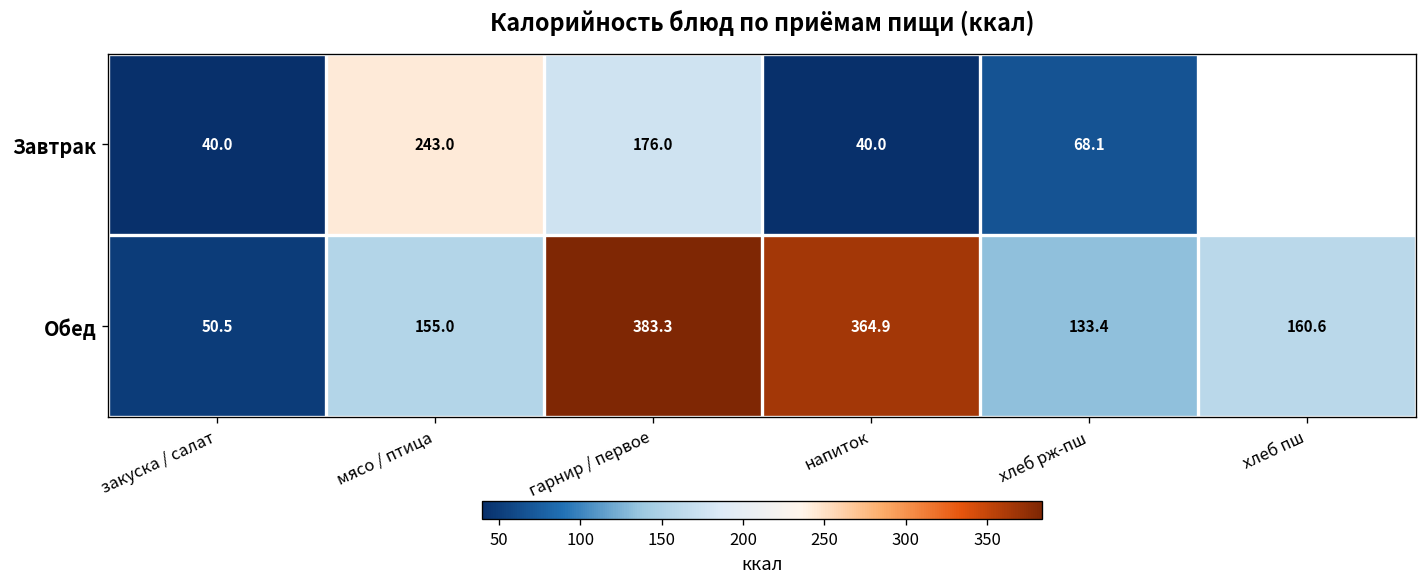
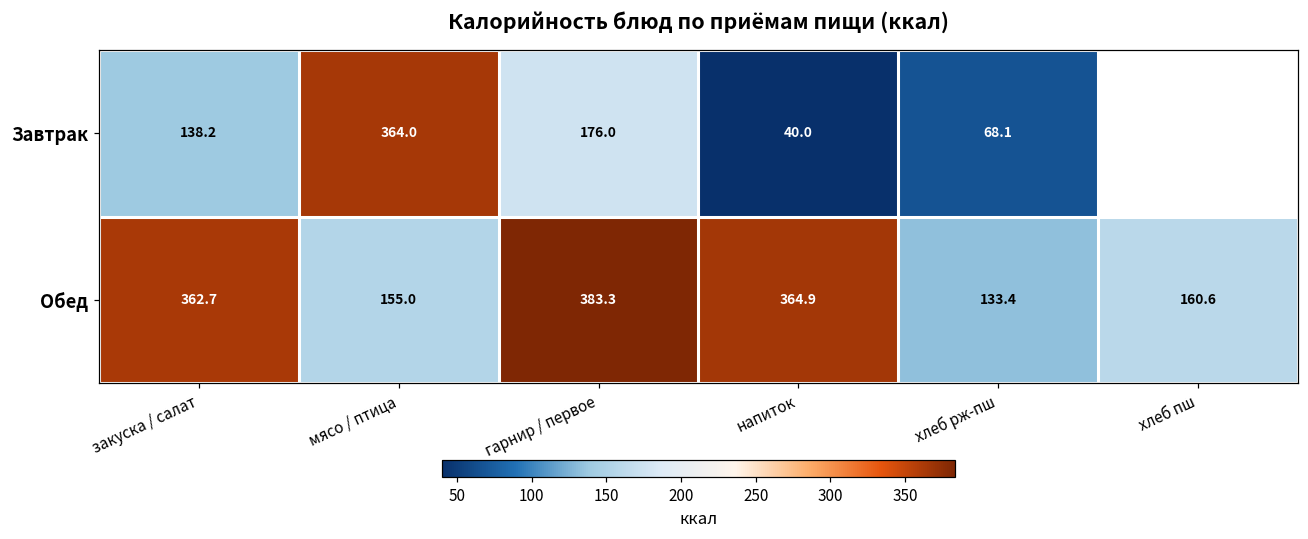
Завтрак, закуска / салат: 40.0 -> 138.2
Завтрак, мясо / птица: 243.0 -> 364.0
Обед, закуска / салат: 50.5 -> 362.7
